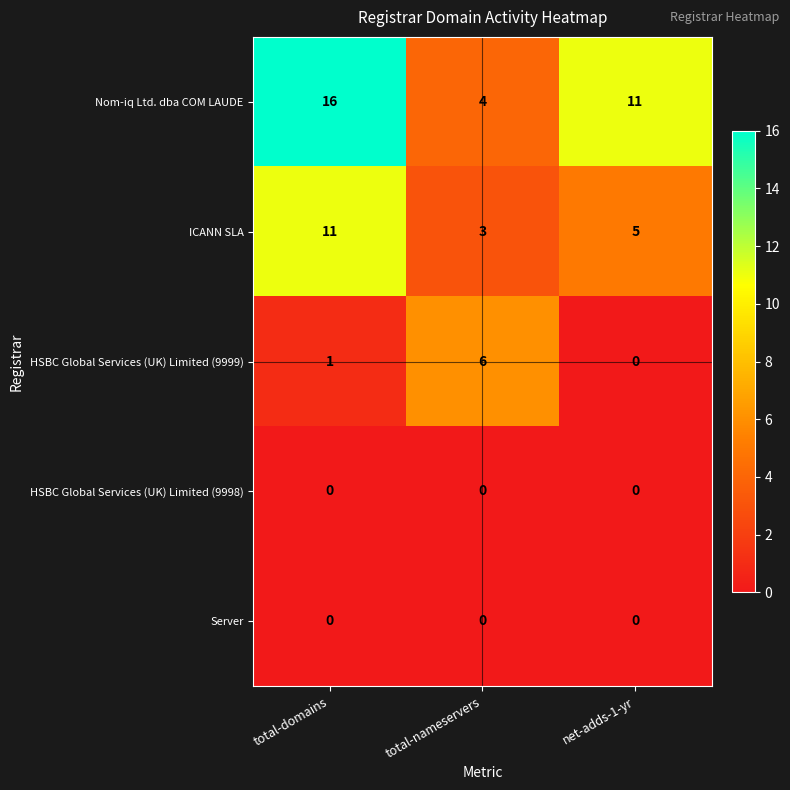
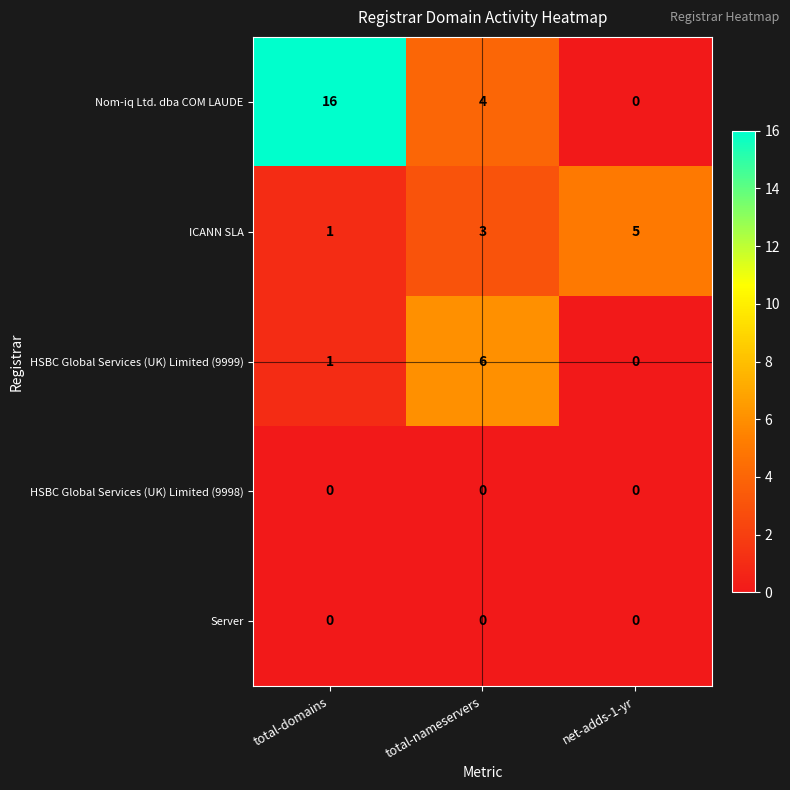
Nom-iq Ltd. dba COM LAUDE, net-adds-1-yr: 11 -> 0
ICANN SLA, total-domains: 11 -> 1
